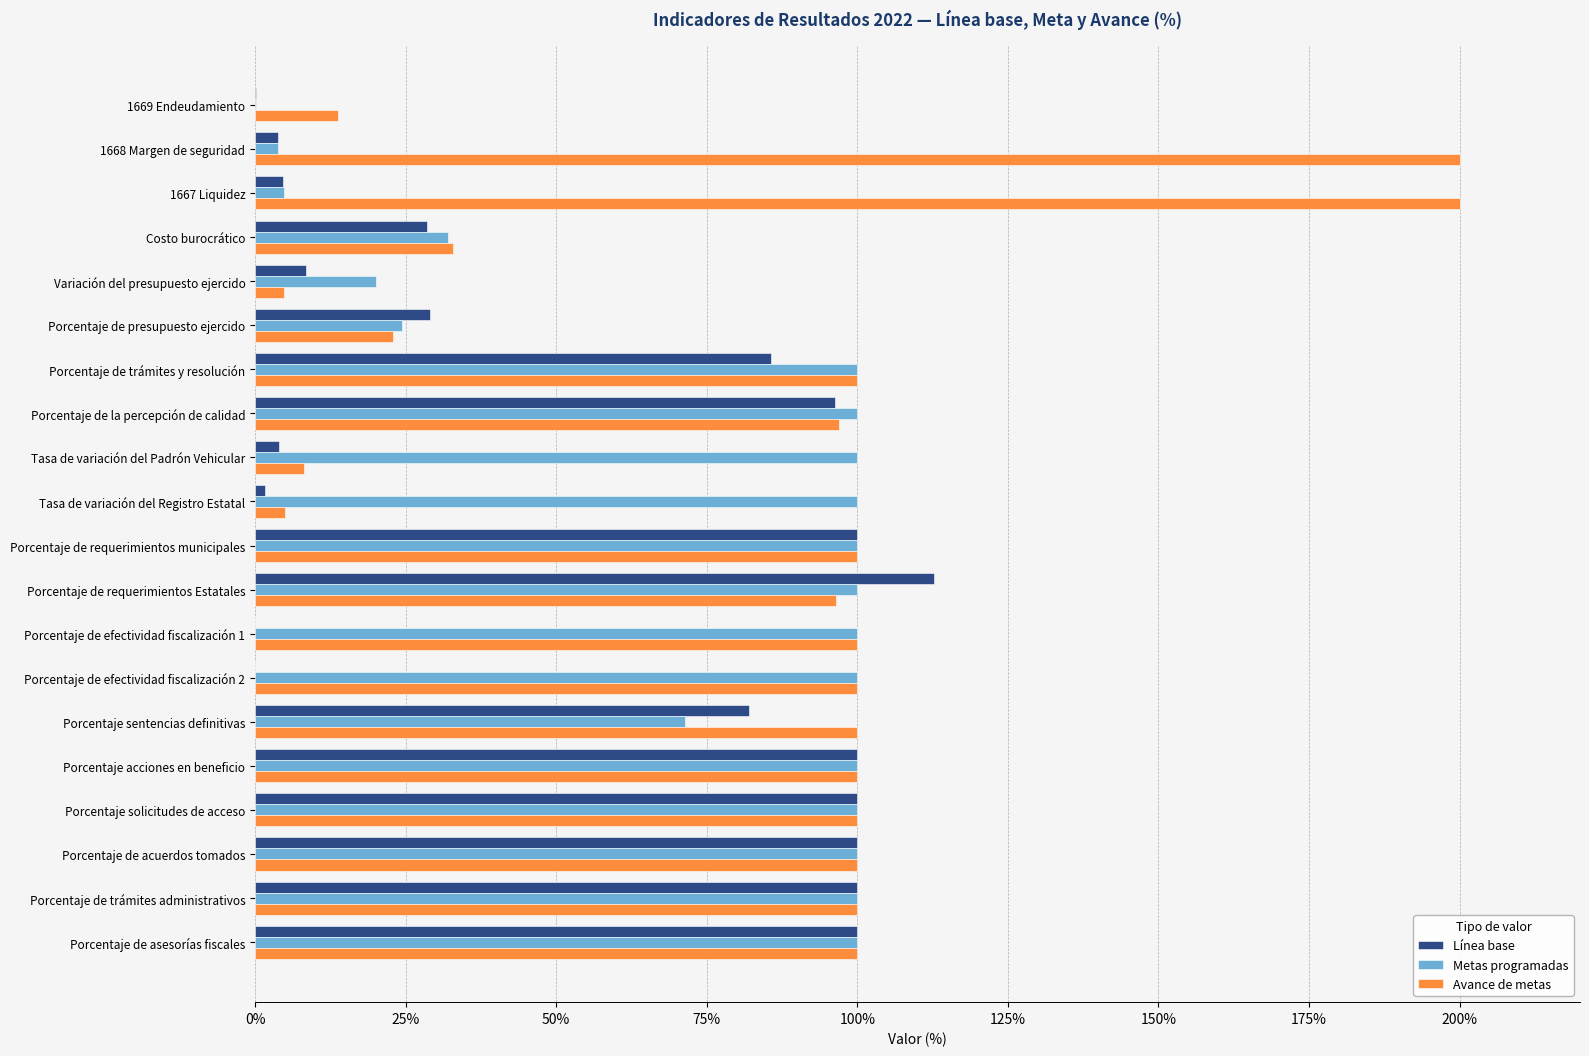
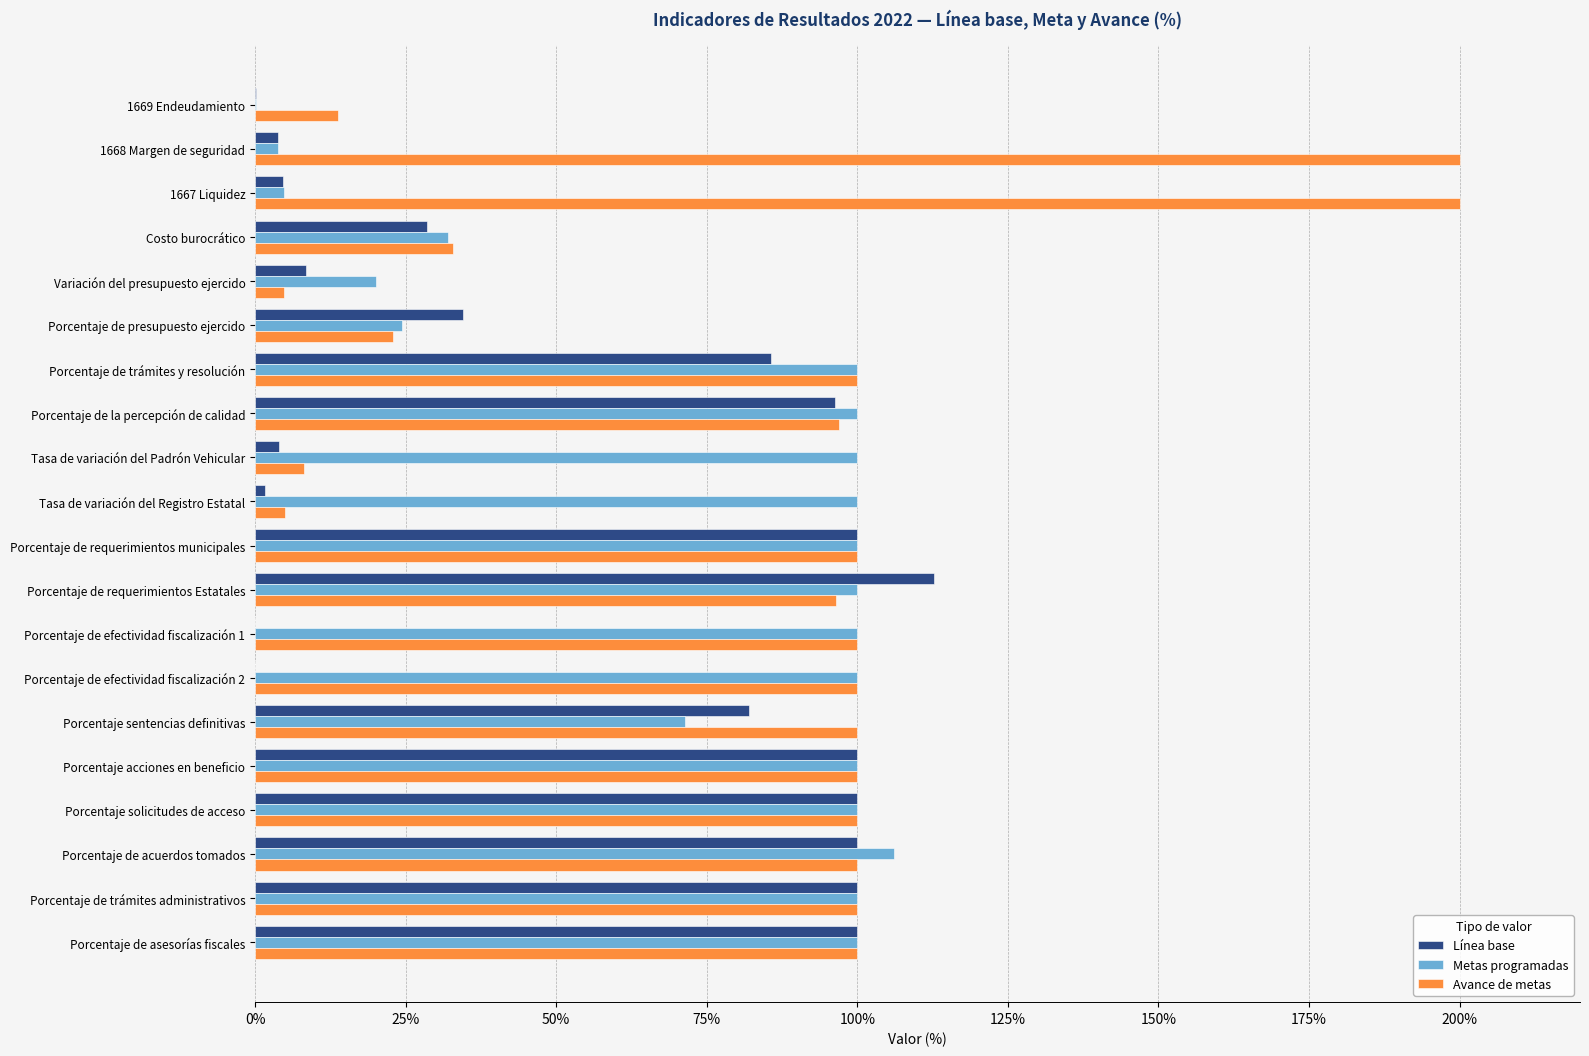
Línea base, Porcentaje de presupuesto ejercido: 29% -> 35%
Metas programadas, Porcentaje de acuerdos tomados: 100% -> 106%
